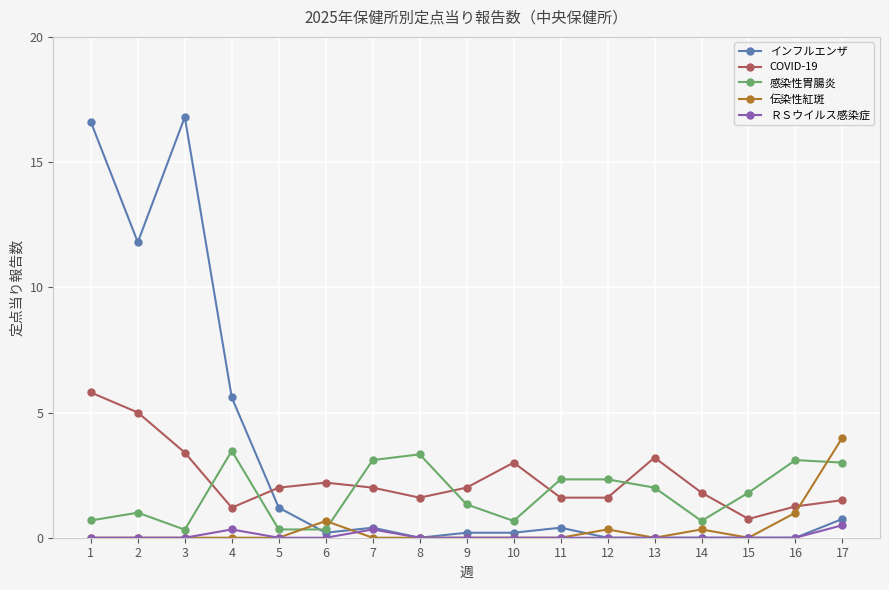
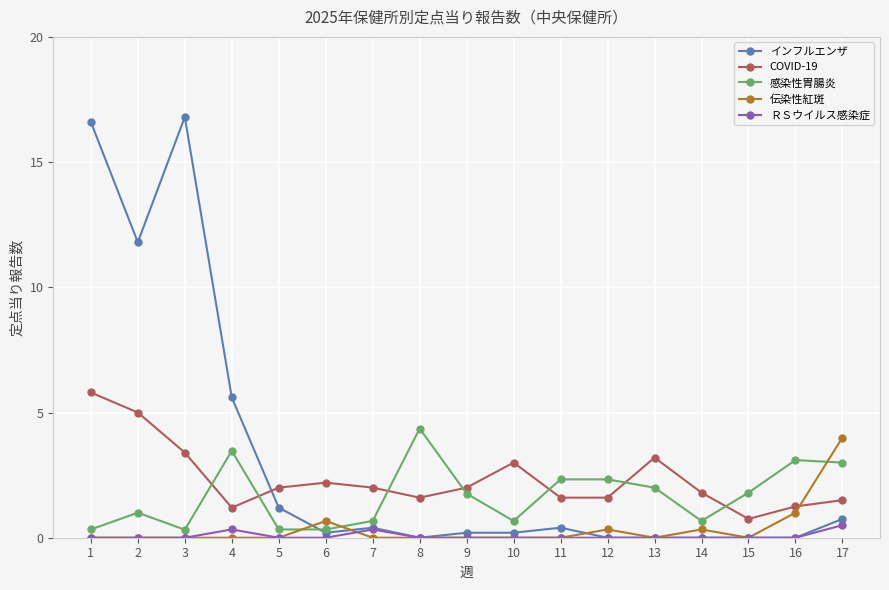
感染性胃腸炎, 1: 0.7 -> 0.3
感染性胃腸炎, 7: 3.1 -> 0.7
感染性胃腸炎, 8: 3.3 -> 4.4
感染性胃腸炎, 9: 1.3 -> 1.8
